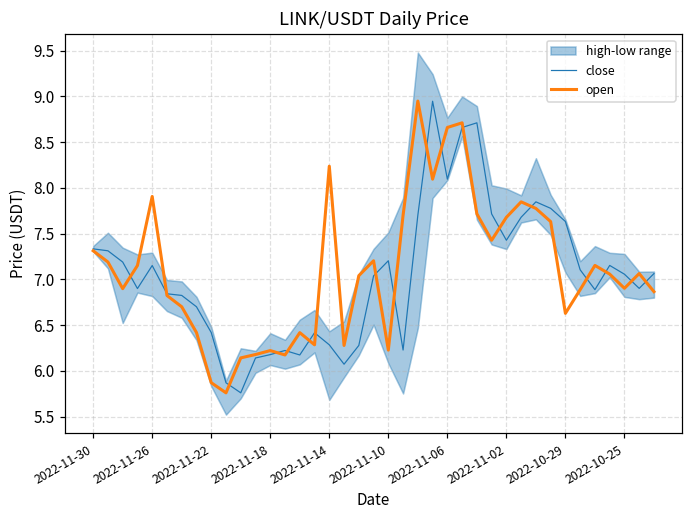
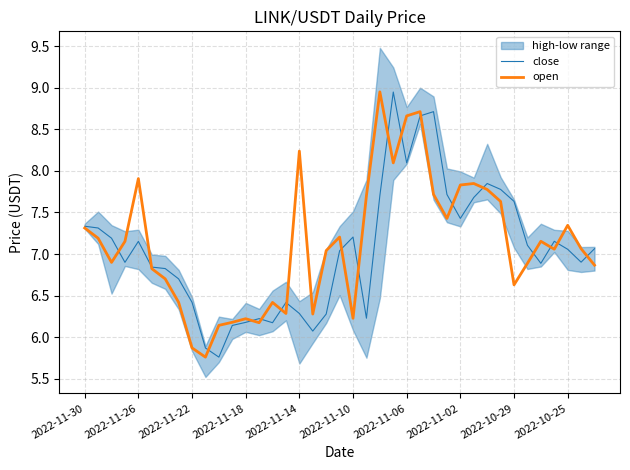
open, 2022-11-02: 7.7 -> 7.8
open, 2022-10-25: 6.9 -> 7.3
